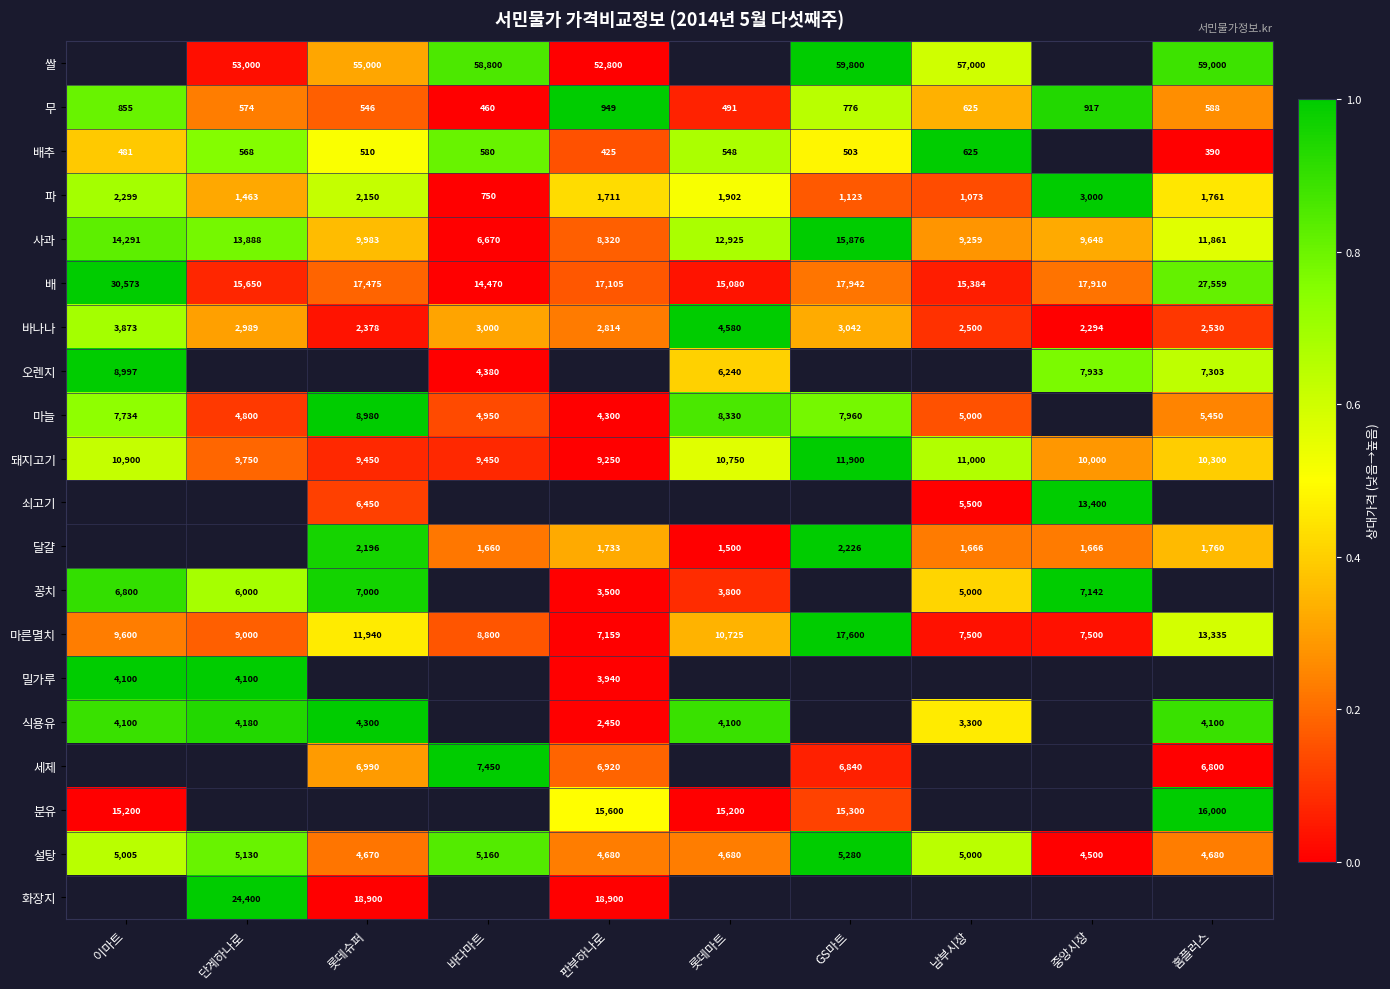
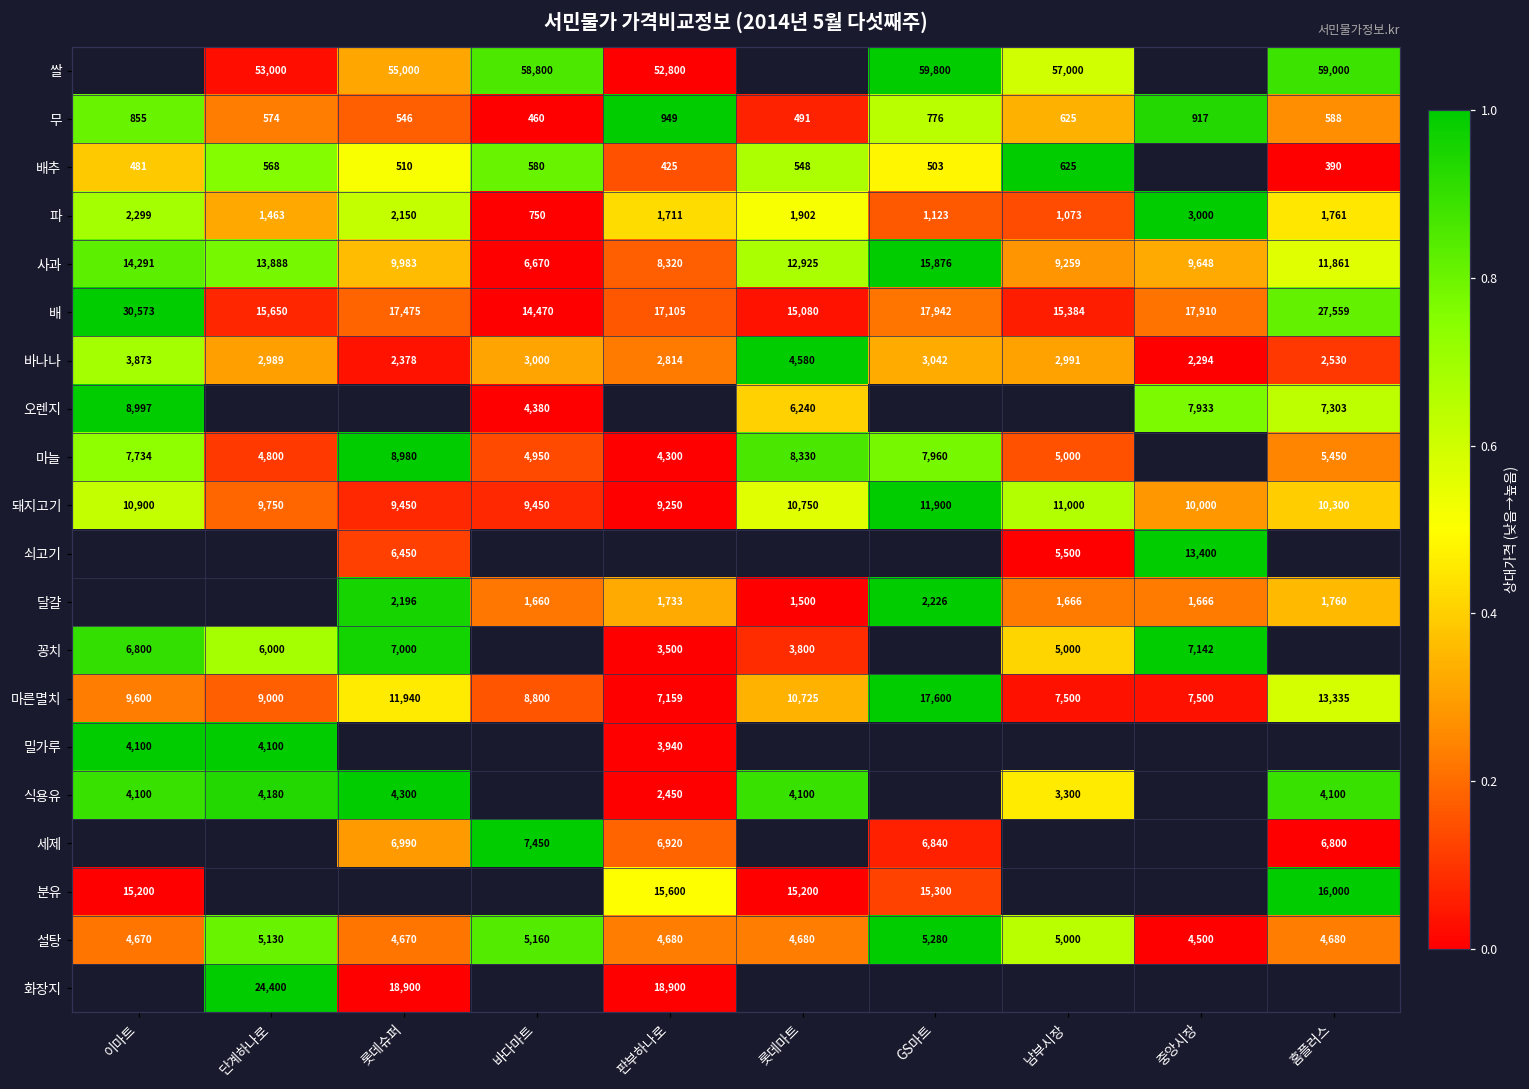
바나나, 남부시장: 2,500 -> 2,991
설탕, 이마트: 5,005 -> 4,670
